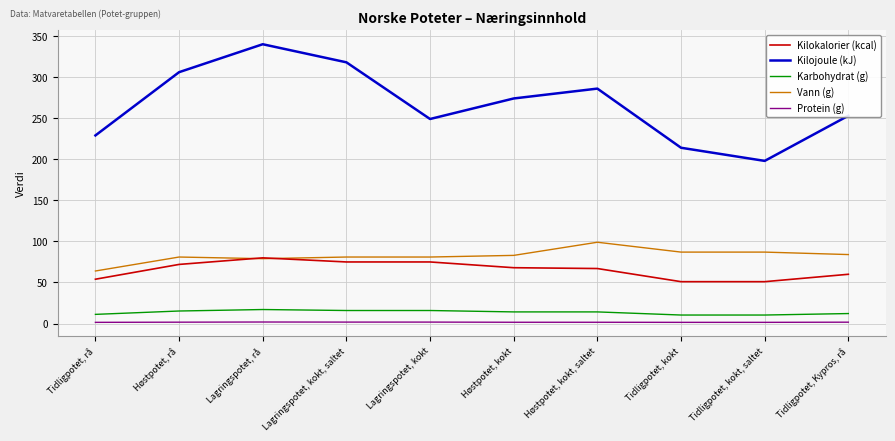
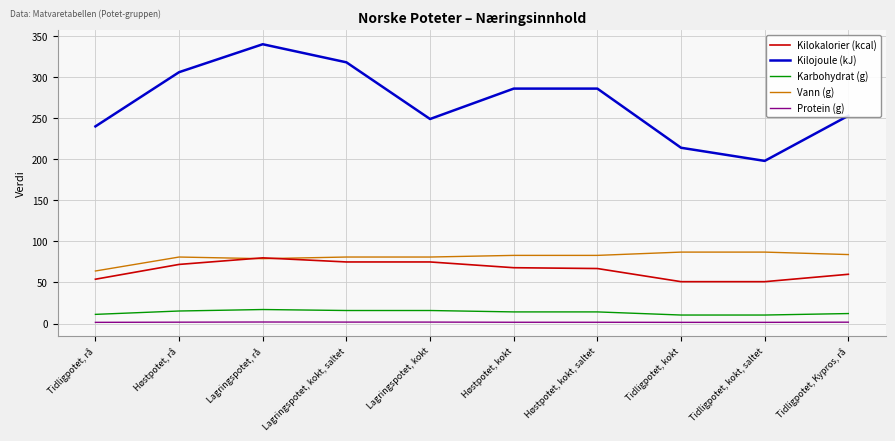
Kilojoule (kJ), Tidligpotet, rå: 230 -> 240
Kilojoule (kJ), Høstpotet, kokt: 270 -> 290
Vann (g), Høstpotet, kokt, saltet: 100 -> 80
